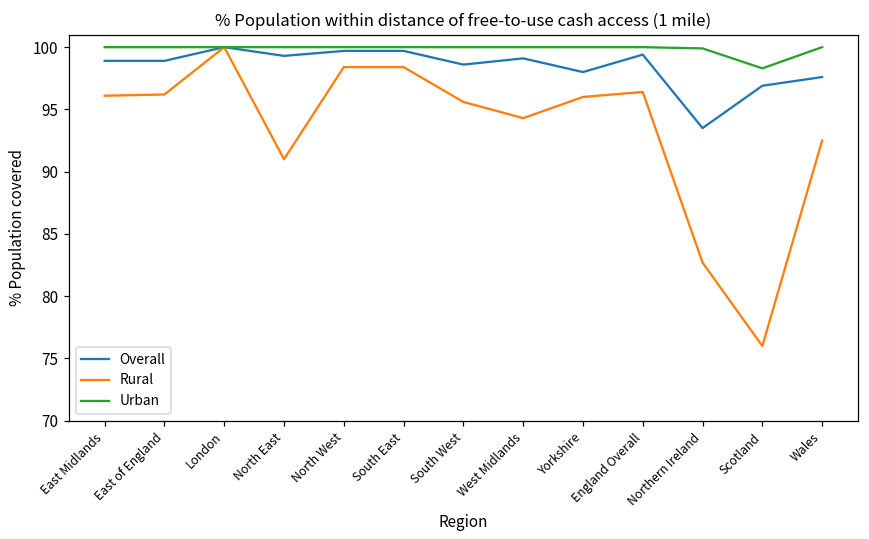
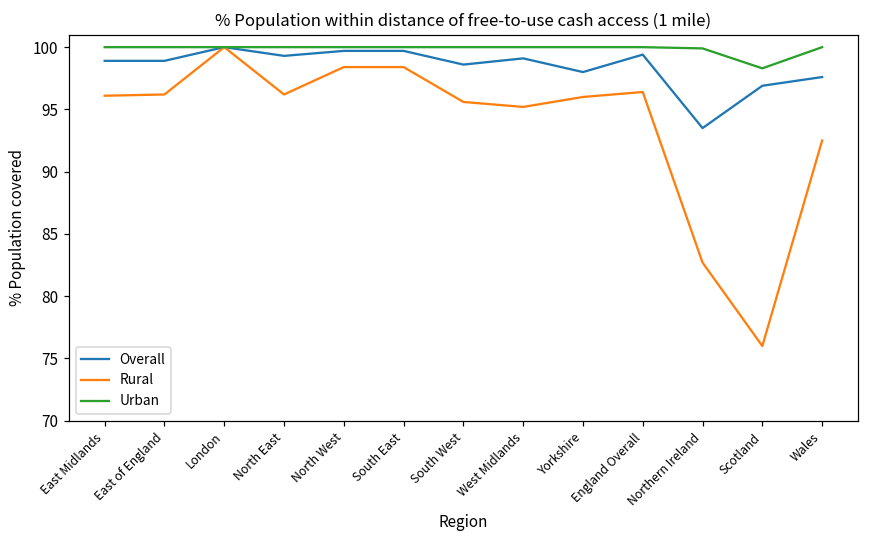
Rural, North East: 91.0 -> 96.2
Rural, West Midlands: 94.3 -> 95.2
